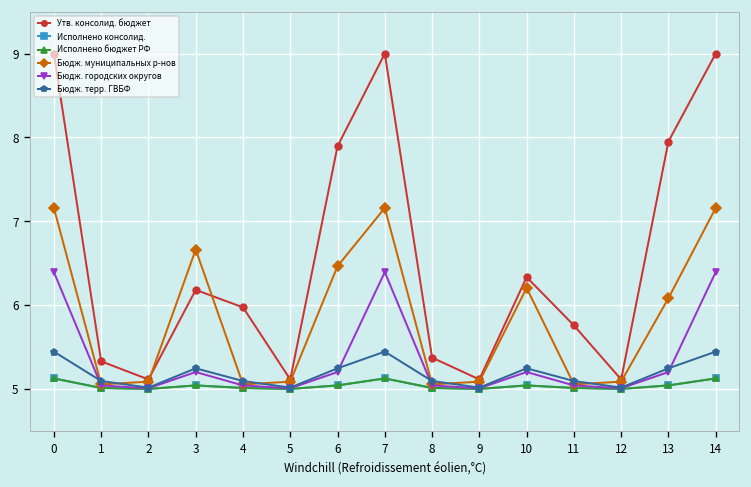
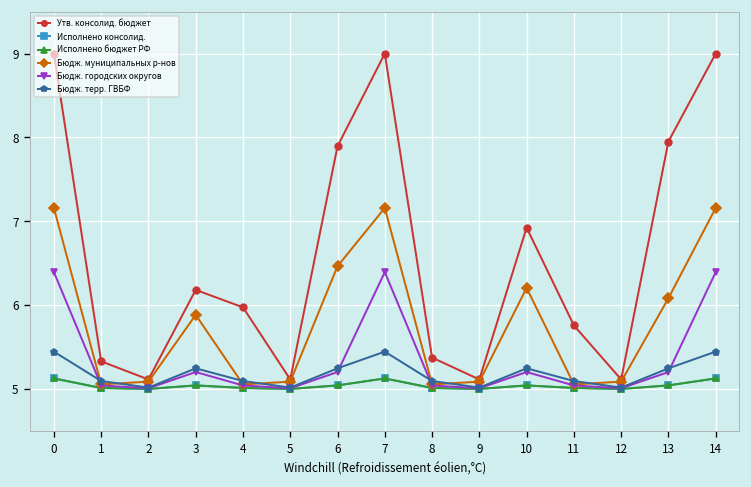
Бюдж. муниципальных р-нов, 3: 6.7 -> 5.9
Утв. консолид. бюджет, 10: 6.3 -> 6.9
